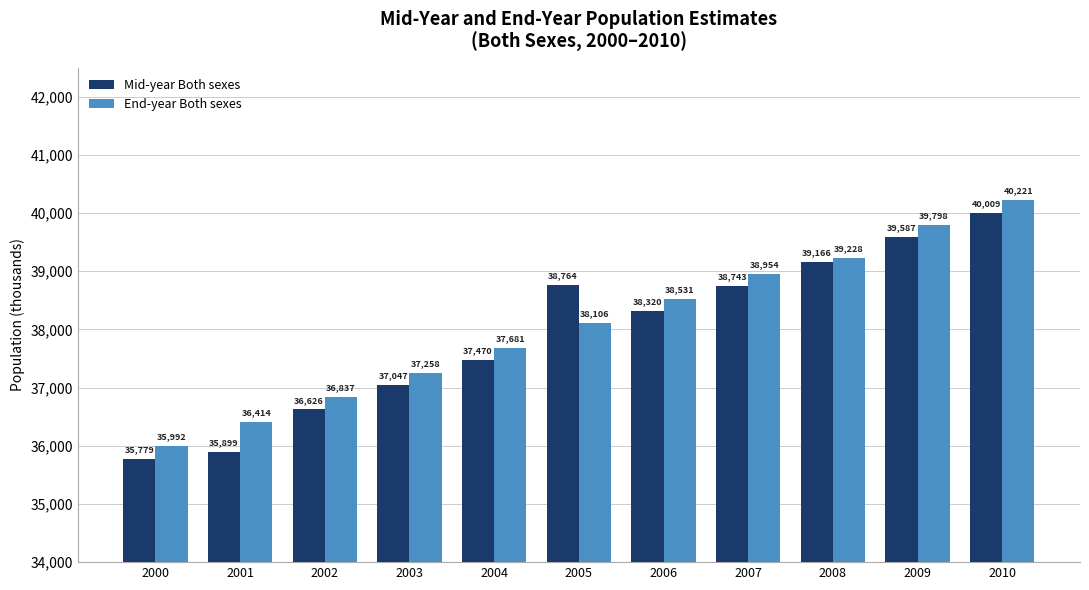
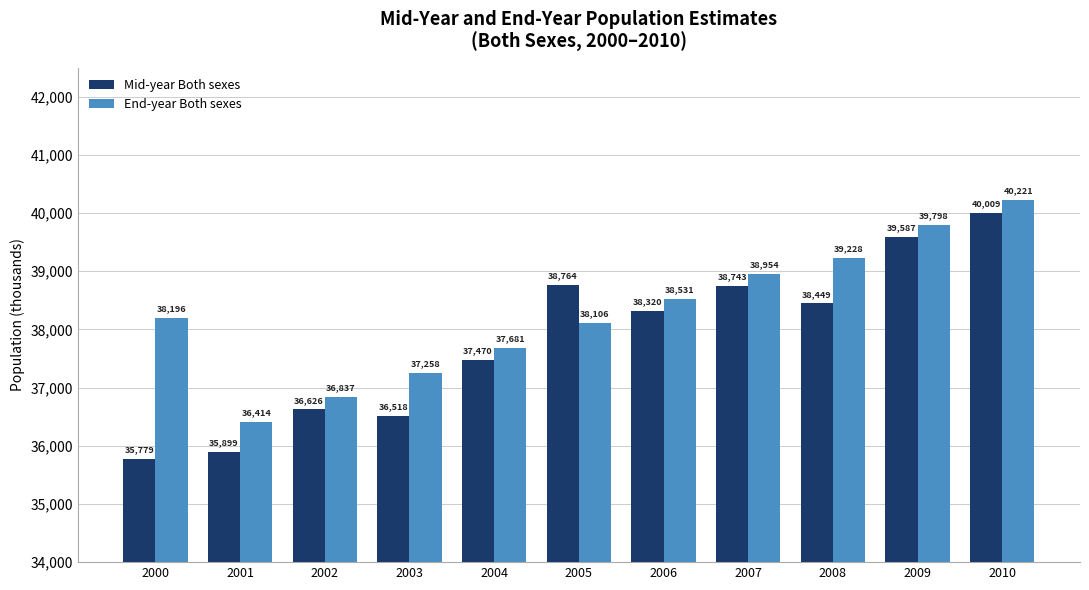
End-year Both sexes, 2000: 35,992 -> 38,196
Mid-year Both sexes, 2003: 37,047 -> 36,518
Mid-year Both sexes, 2008: 39,166 -> 38,449
